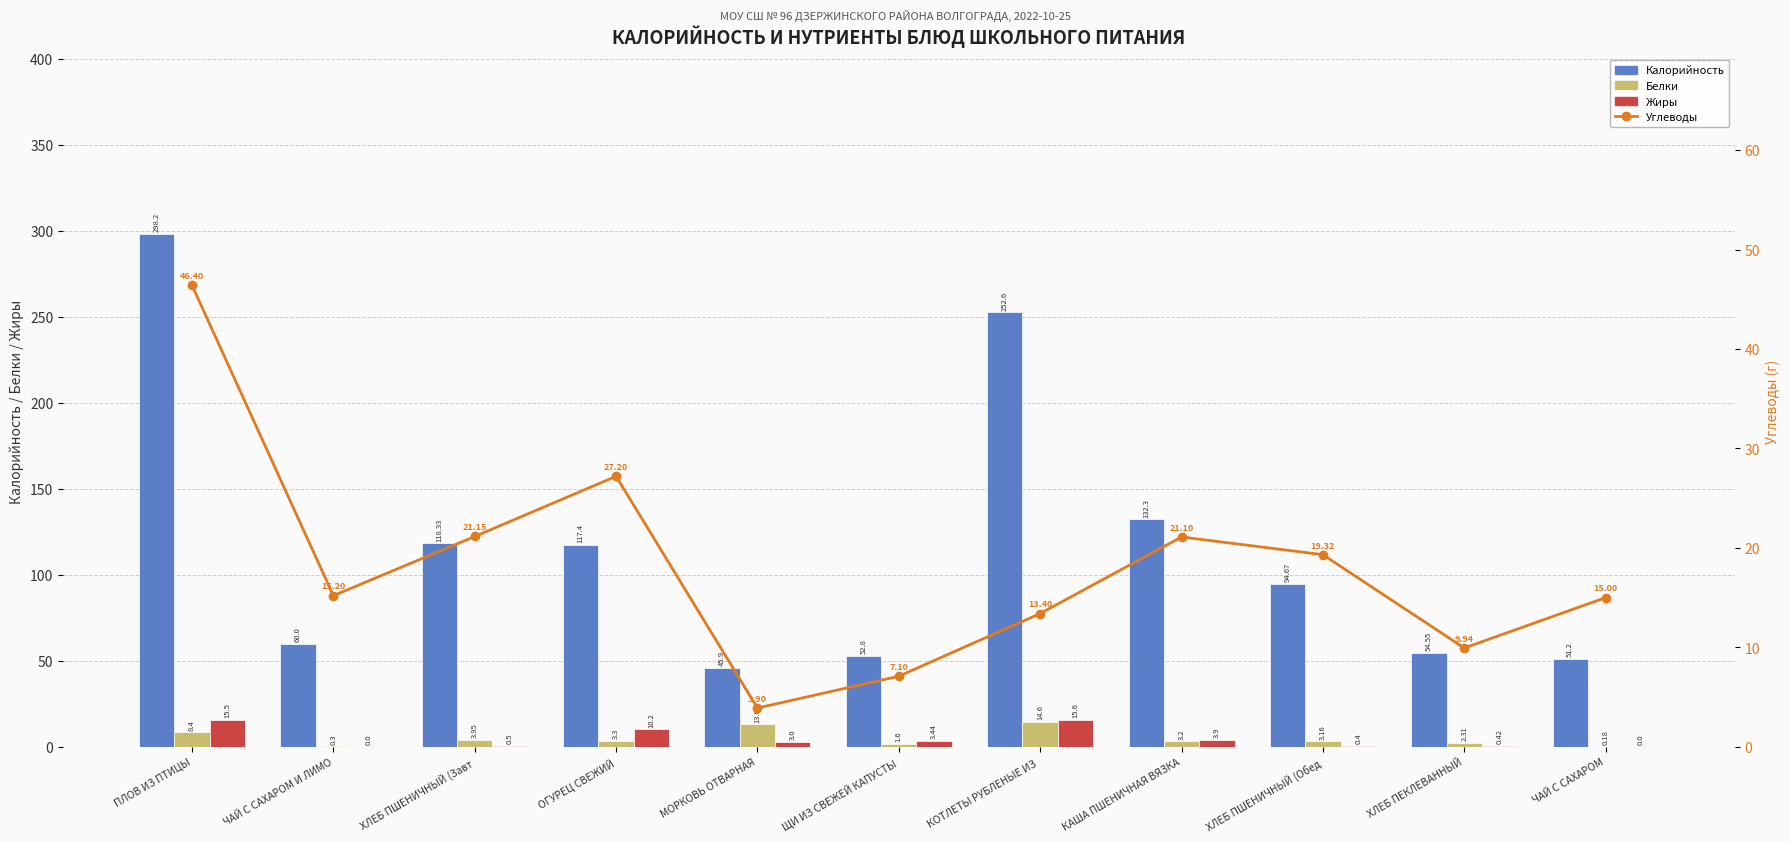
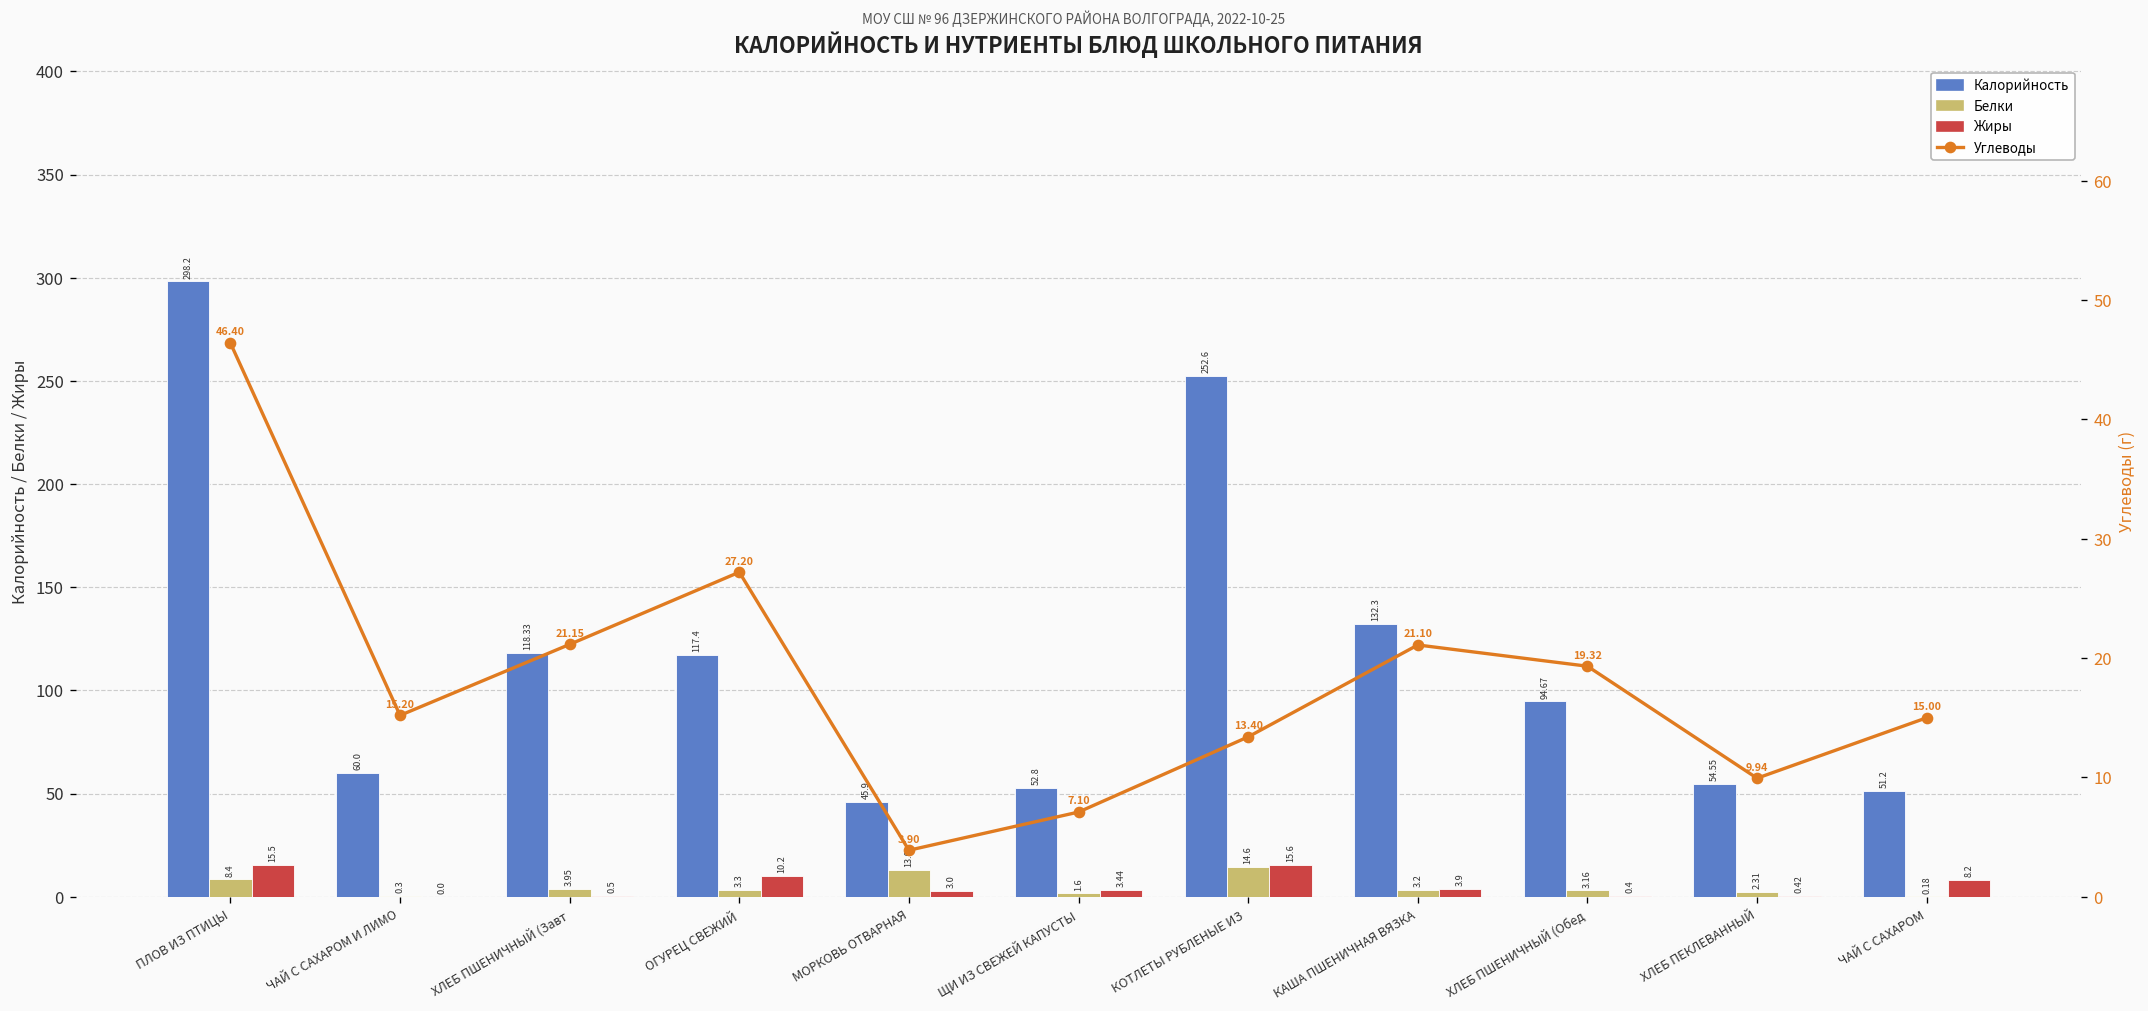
Жиры, ЧАЙ С САХАРОМ: 0.0 -> 8.2
